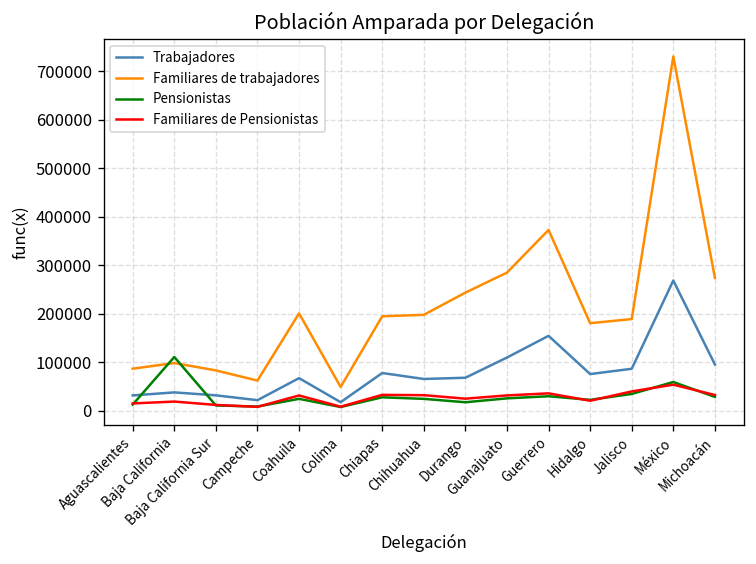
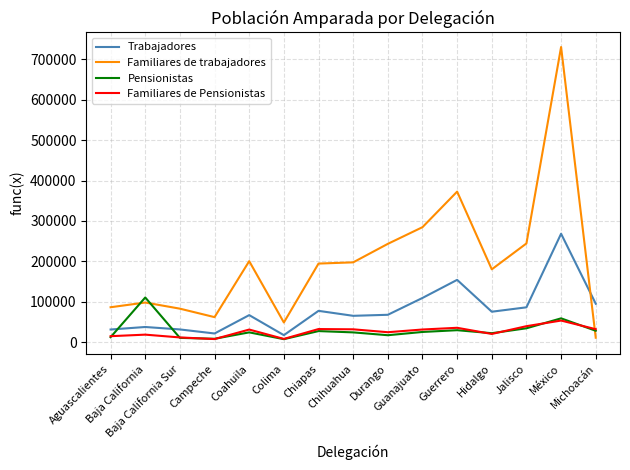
Familiares de trabajadores, Jalisco: 190000 -> 240000
Familiares de trabajadores, Michoacán: 270000 -> 10000
